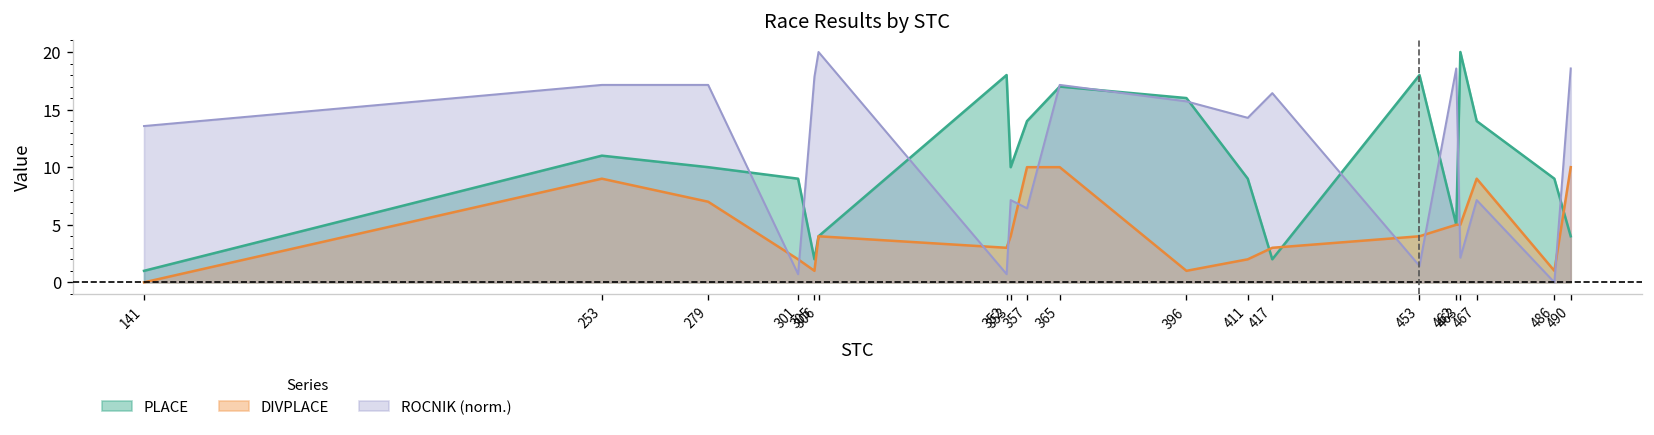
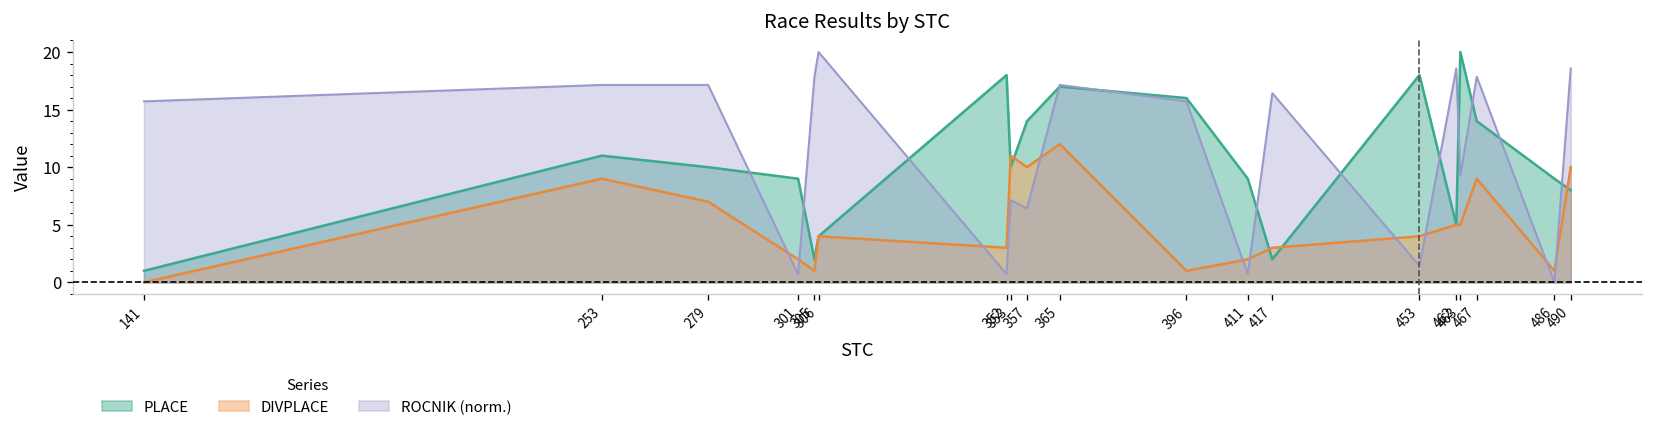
ROCNIK (norm.), 141: 14 -> 16
DIVPLACE, 353: 4 -> 11
DIVPLACE, 365: 10 -> 12
ROCNIK (norm.), 411: 14 -> 1
ROCNIK (norm.), 463: 2 -> 9
ROCNIK (norm.), 467: 7 -> 18
PLACE, 490: 4 -> 8
